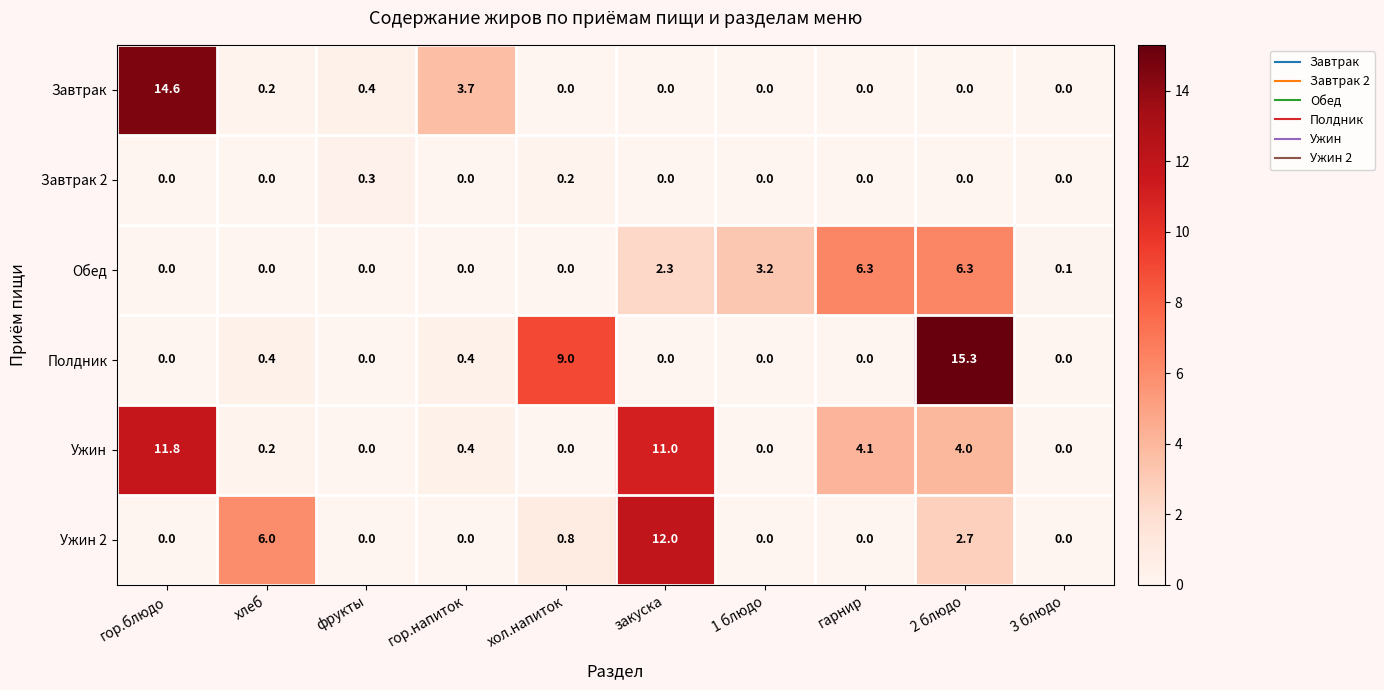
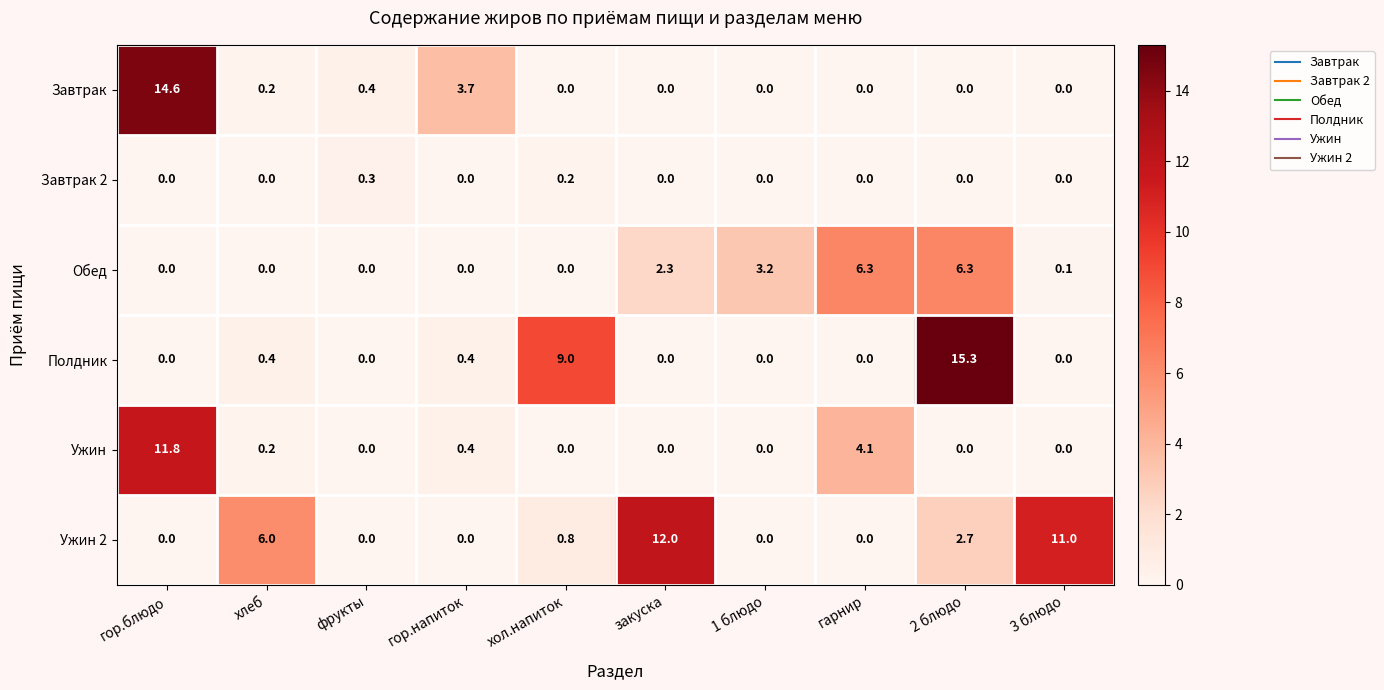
Ужин, закуска: 11.0 -> 0.0
Ужин, 2 блюдо: 4.0 -> 0.0
Ужин 2, 3 блюдо: 0.0 -> 11.0
